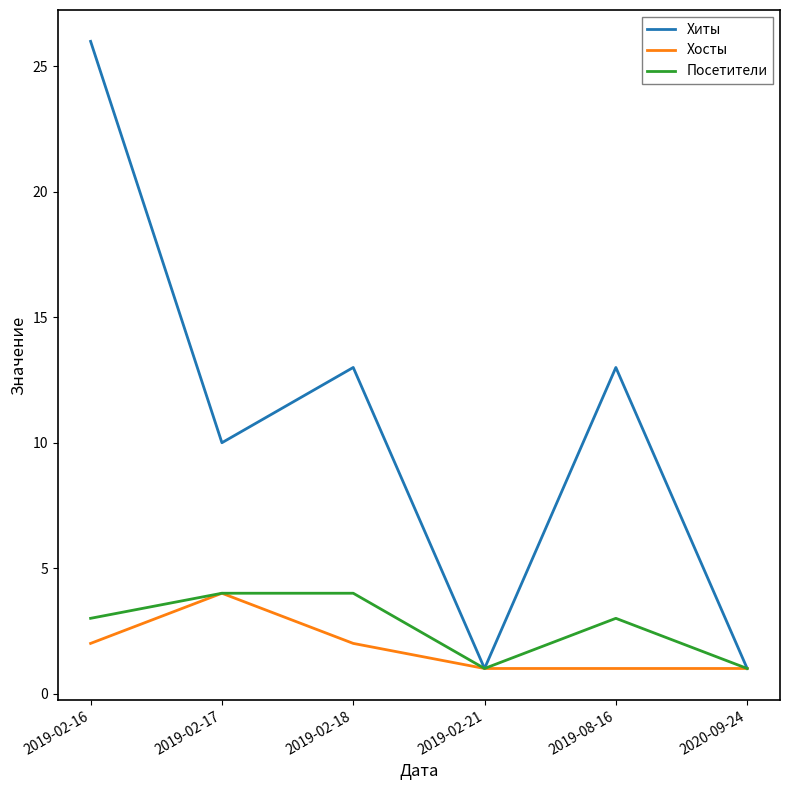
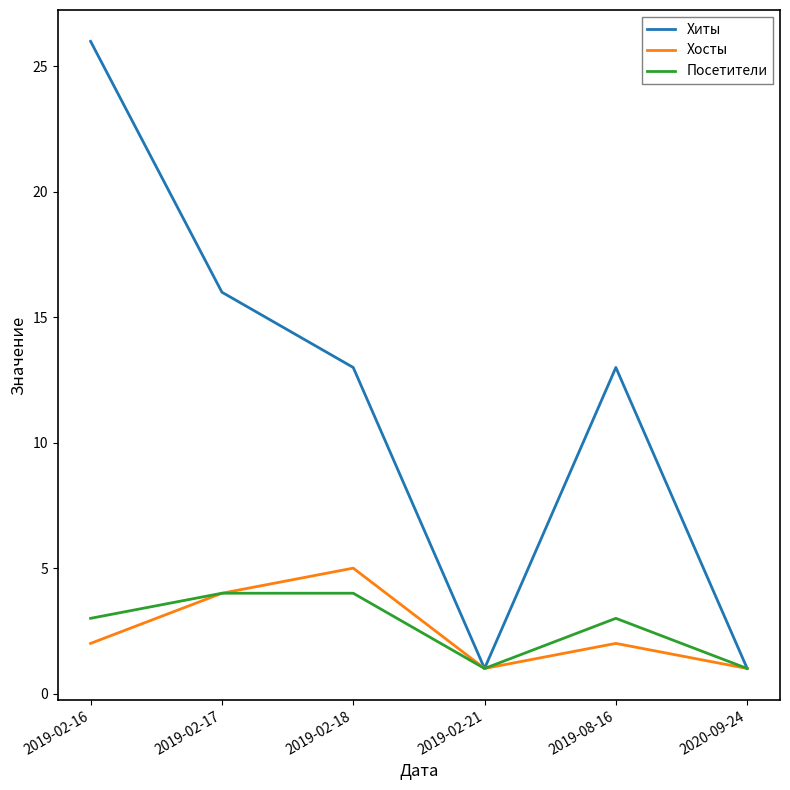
Хиты, 2019-02-17: 10 -> 16
Хосты, 2019-02-18: 2 -> 5
Хосты, 2019-08-16: 1 -> 2
